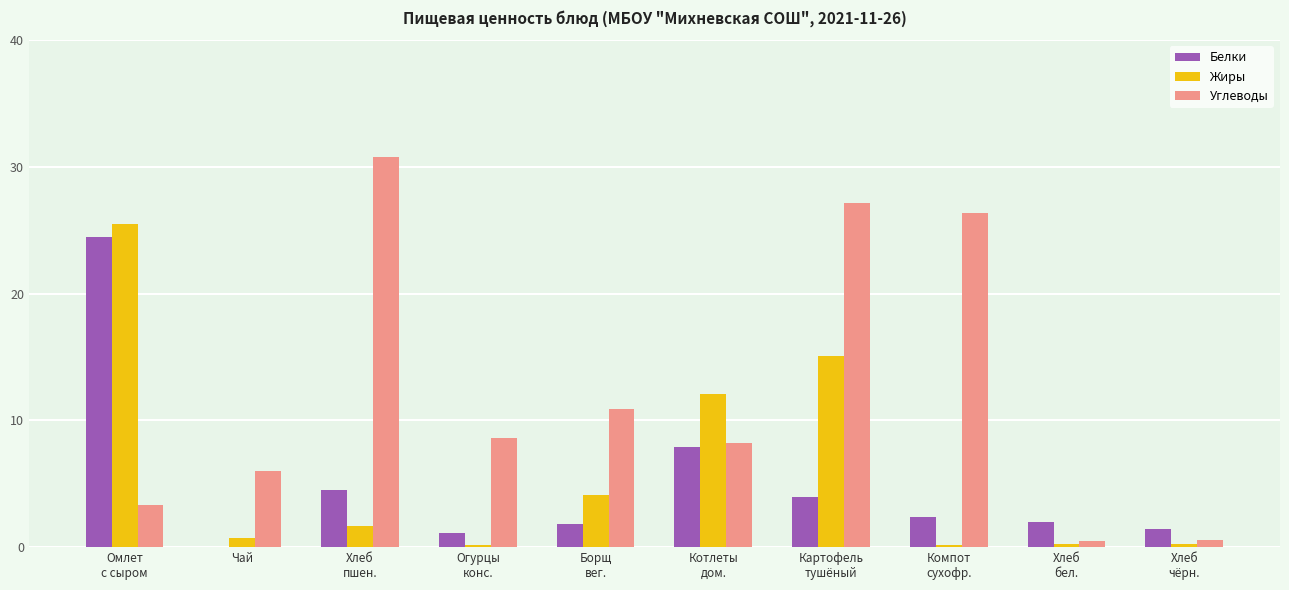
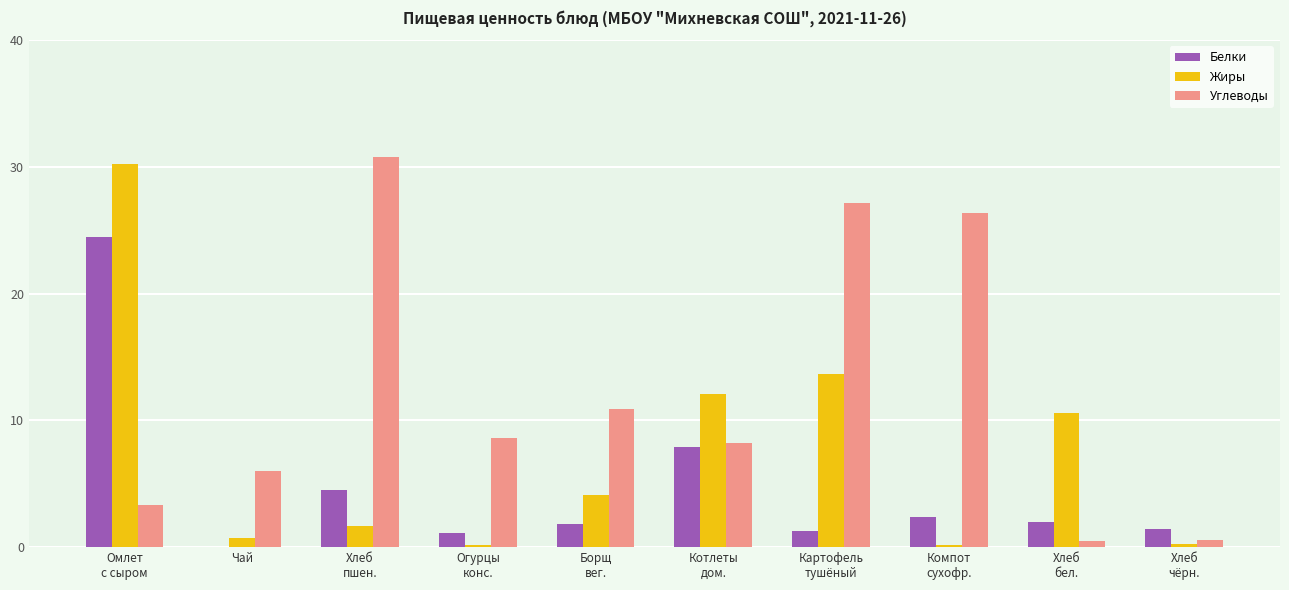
Жиры, Омлет с сыром: 25.5 -> 30.2
Белки, Картофель тушёный: 3.9 -> 1.2
Жиры, Картофель тушёный: 15.1 -> 13.7
Жиры, Хлеб бел.: 0.3 -> 10.6
